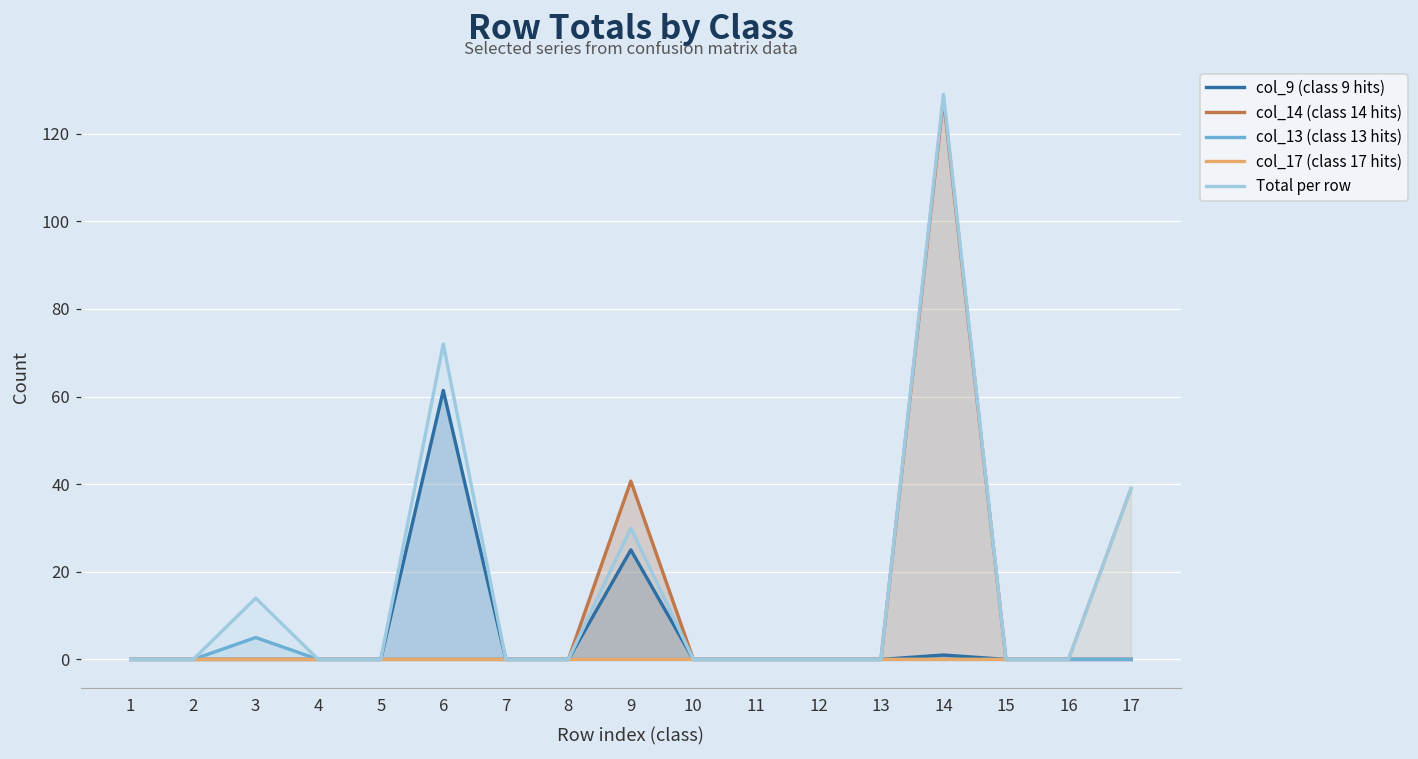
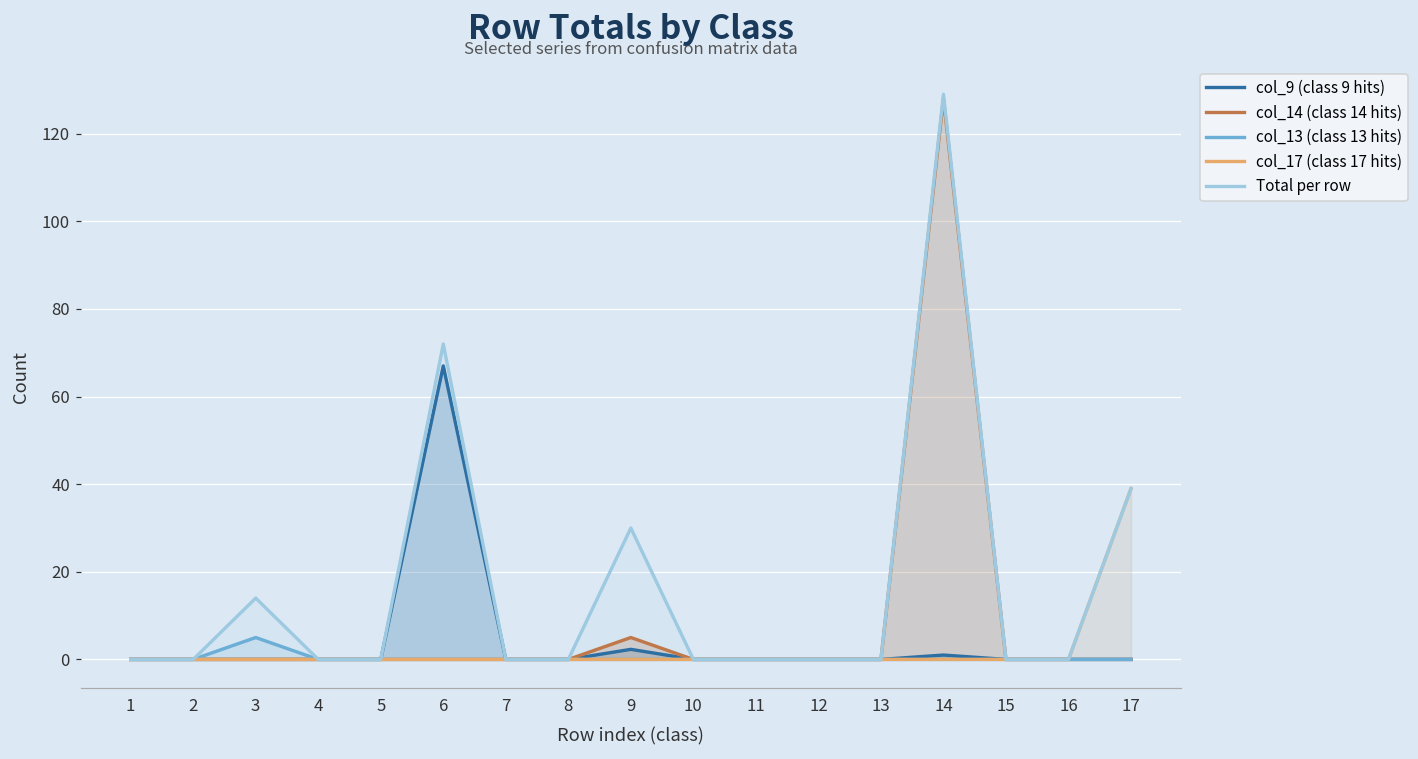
col_9 (class 9 hits), 6: 61 -> 67
col_9 (class 9 hits), 9: 25 -> 2
col_14 (class 14 hits), 9: 41 -> 5
